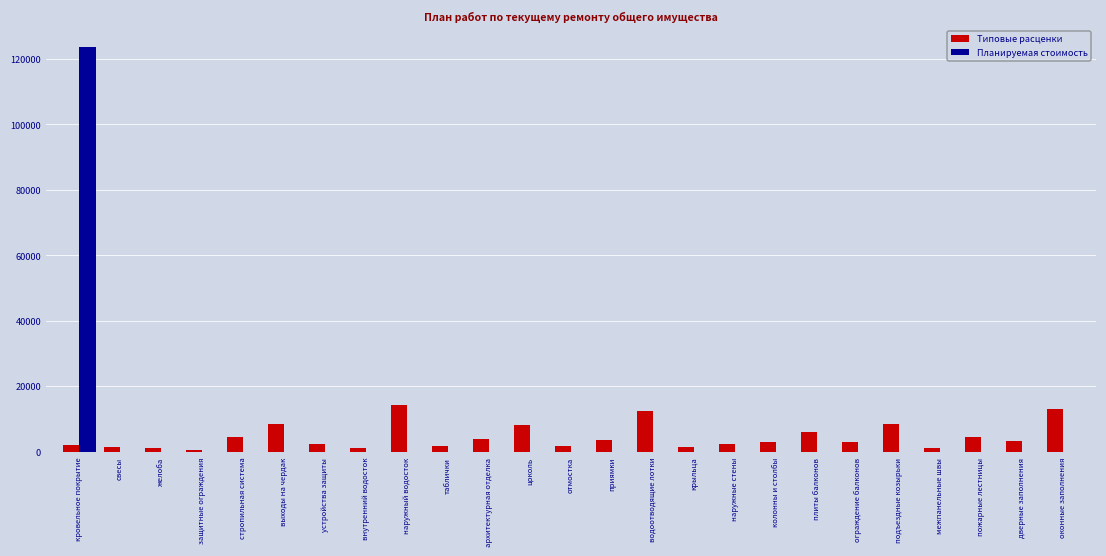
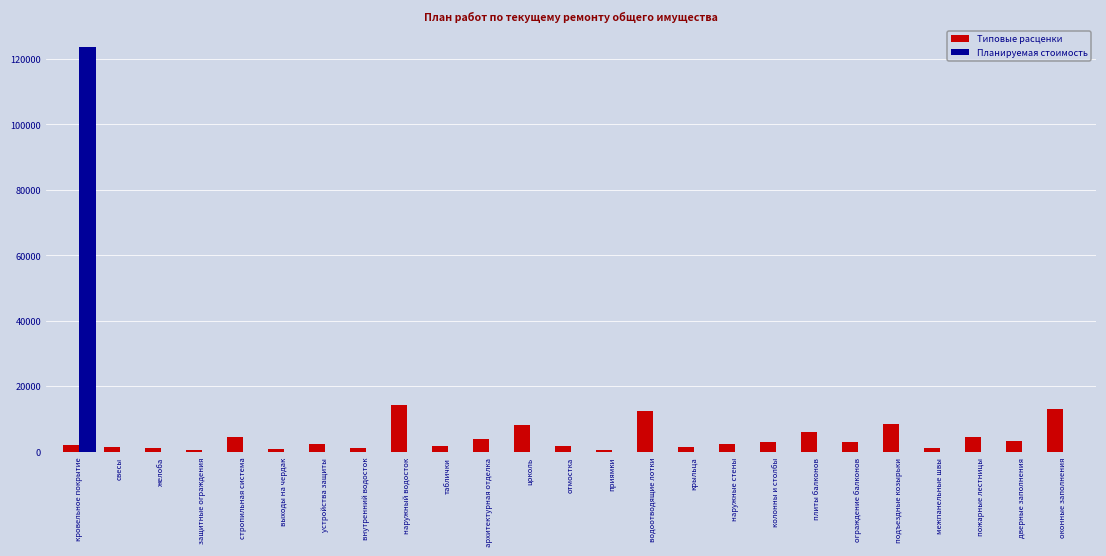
Типовые расценки, выходы на чердак: 8000 -> 1000
Типовые расценки, приямки: 4000 -> 1000
